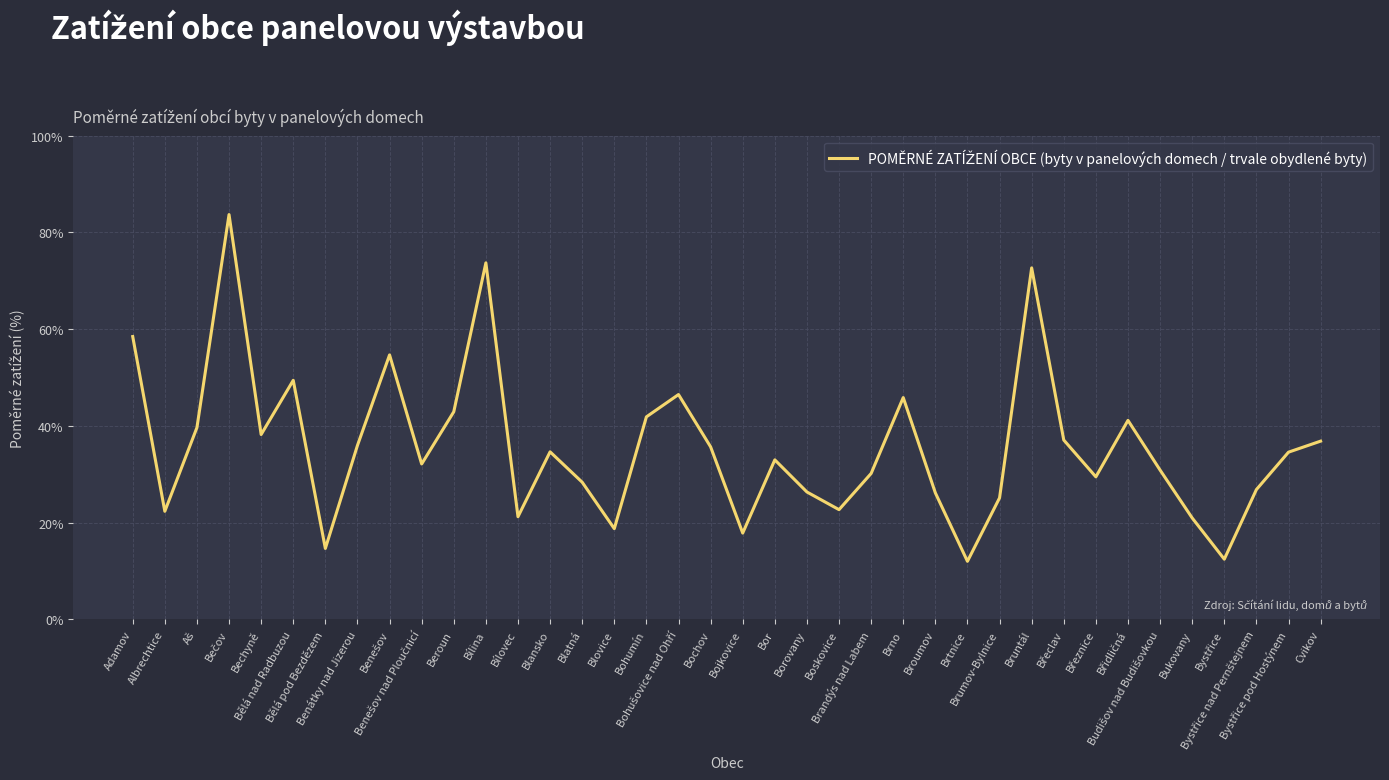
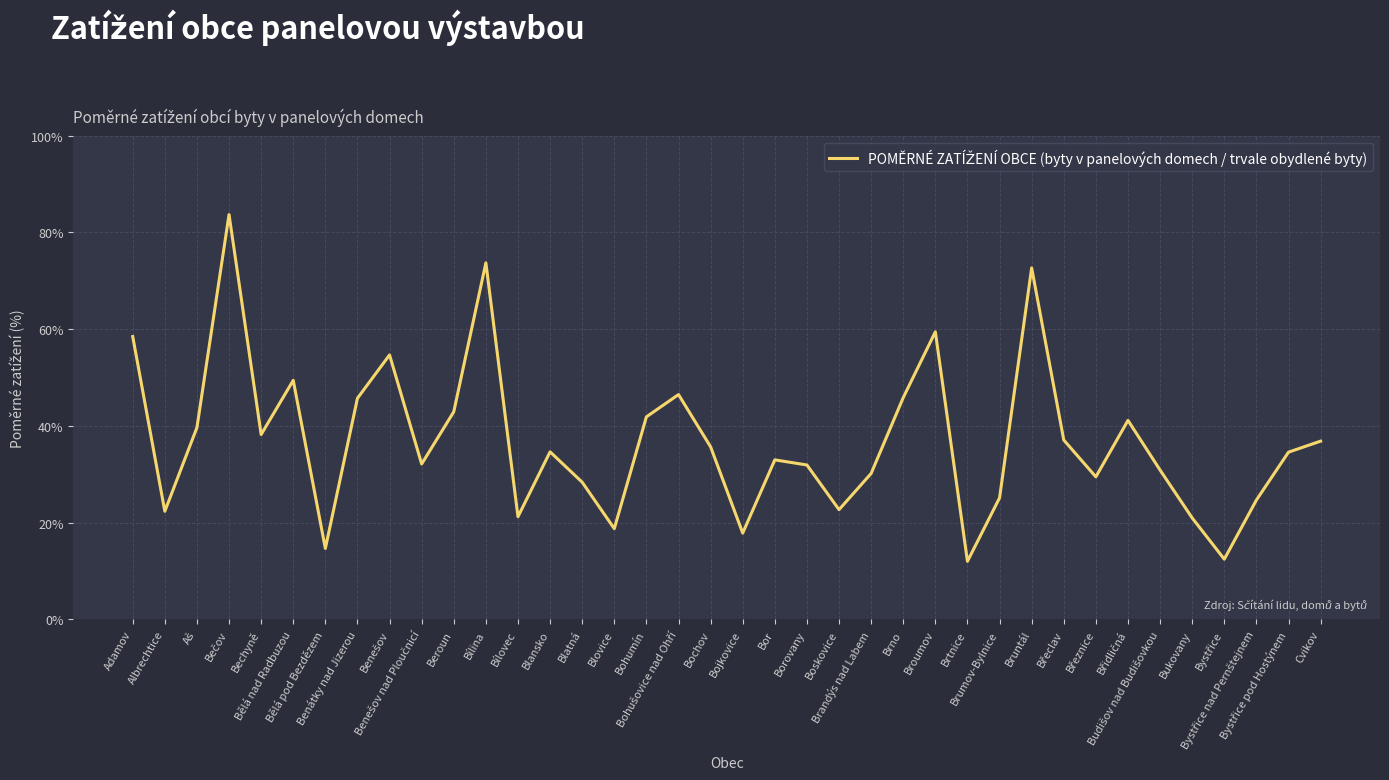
Benátky nad Jizerou: 36% -> 46%
Borovany: 26% -> 32%
Broumov: 26% -> 59%
Bystřice nad Pernštejnem: 27% -> 25%
